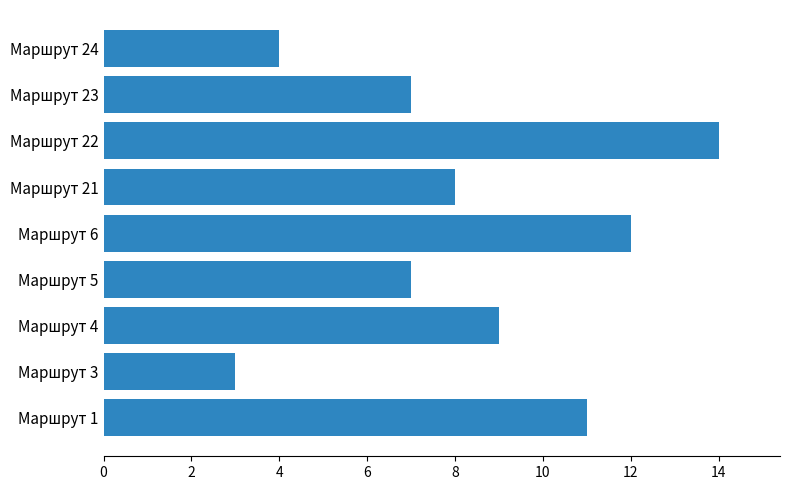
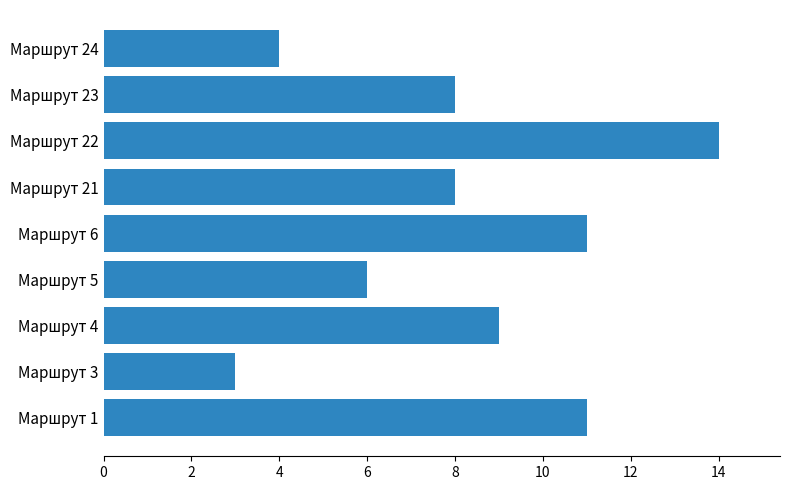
Маршрут 23: 7 -> 8
Маршрут 6: 12 -> 11
Маршрут 5: 7 -> 6
